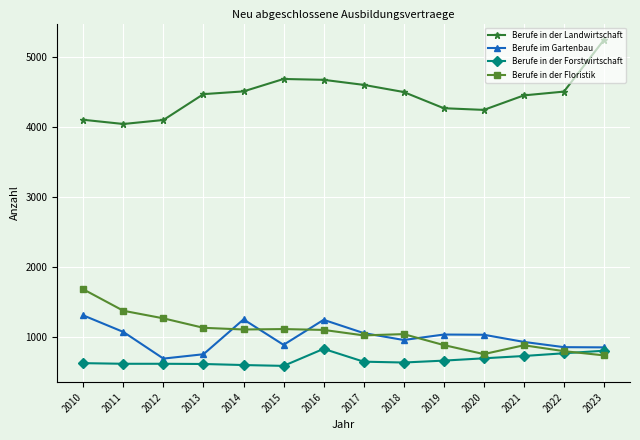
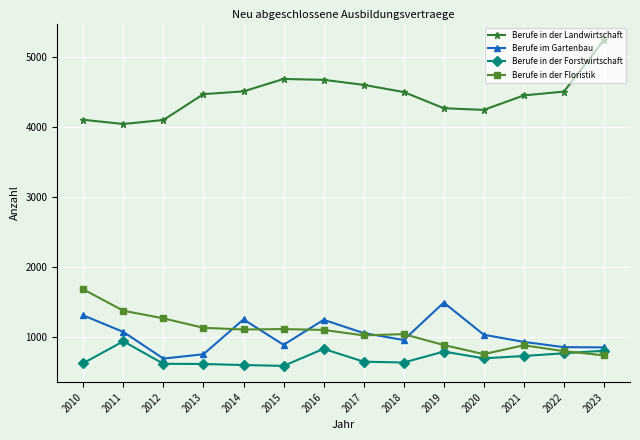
Berufe in der Forstwirtschaft, 2011: 600 -> 900
Berufe im Gartenbau, 2019: 1000 -> 1500
Berufe in der Forstwirtschaft, 2019: 700 -> 800
